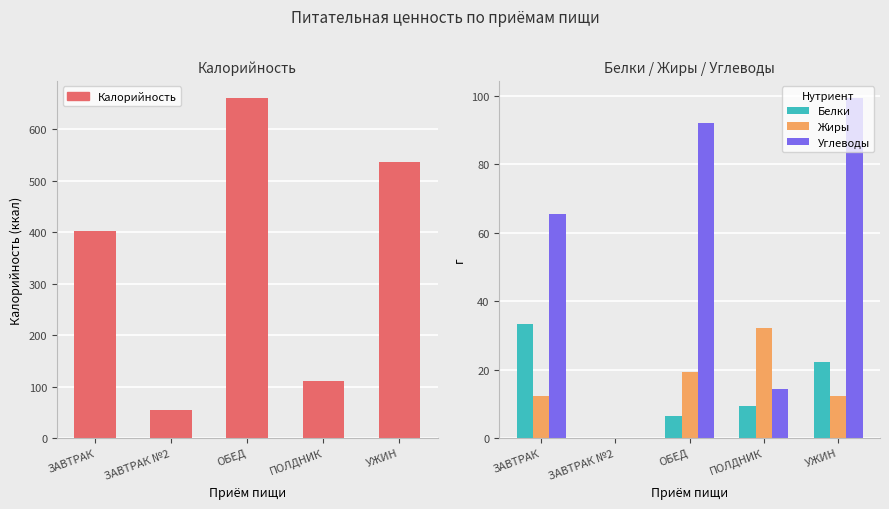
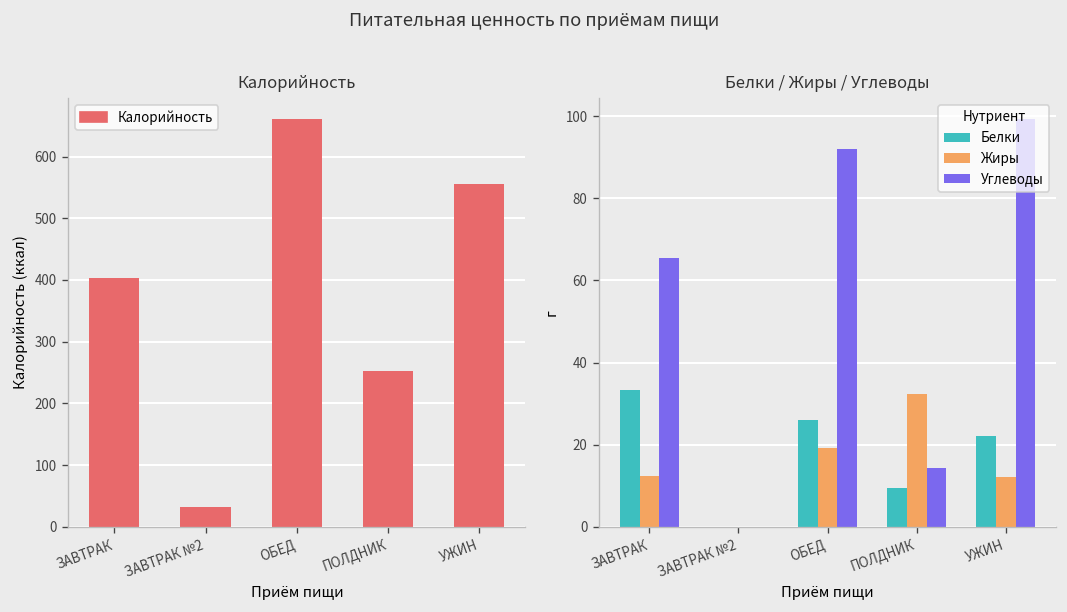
Калорийность, ЗАВТРАК №2: 60 -> 30
Калорийность, ПОЛДНИК: 110 -> 250
Калорийность, УЖИН: 540 -> 560
Белки / Жиры / Углеводы, Белки, ОБЕД: 6 -> 26
